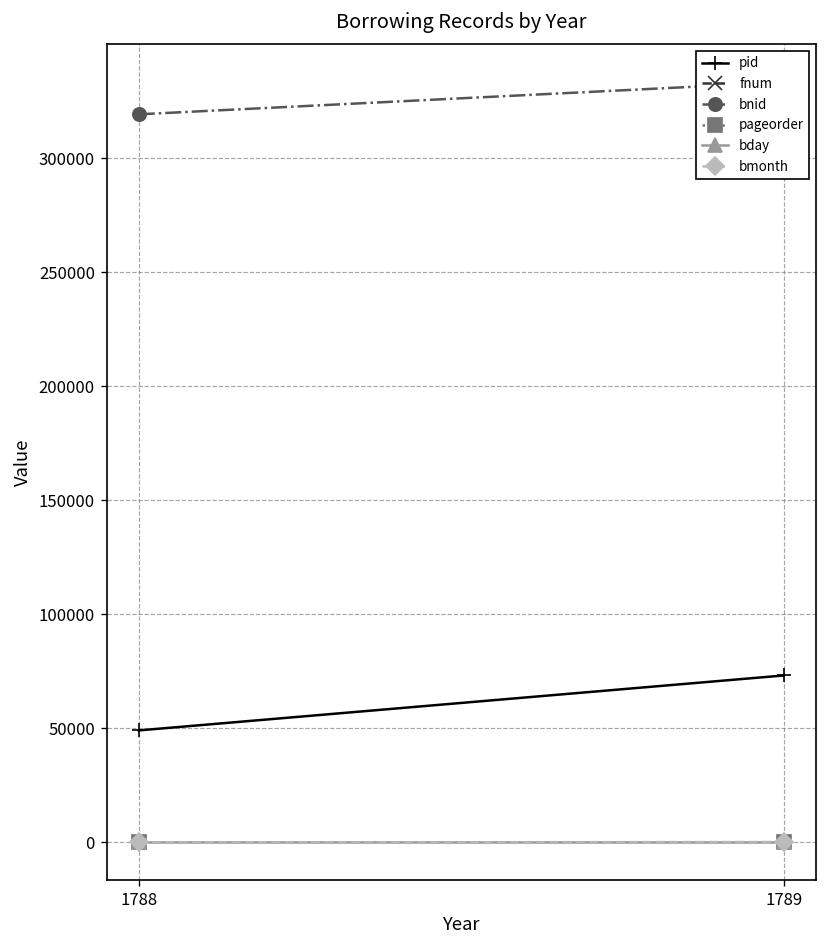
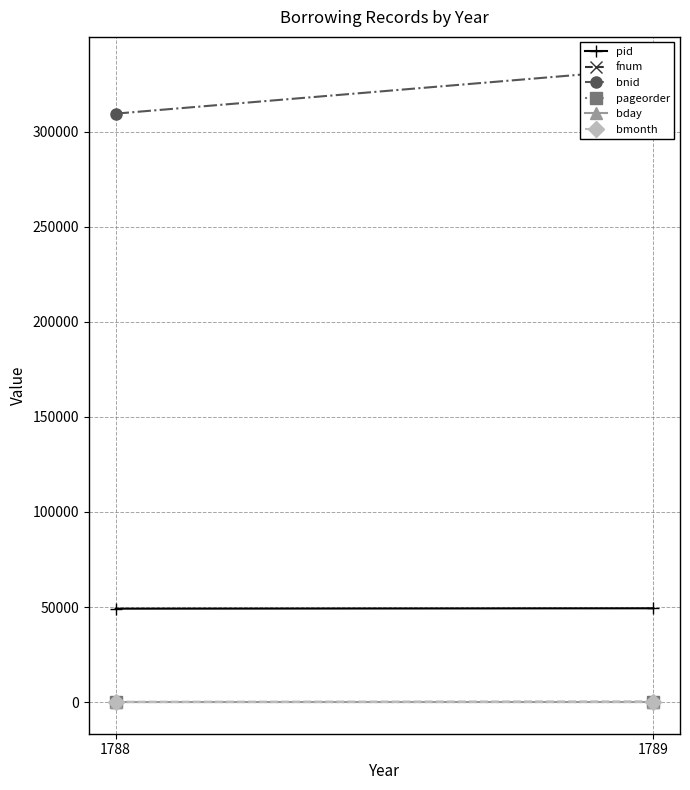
bnid, 1788: 319000 -> 310000
pid, 1789: 73000 -> 49000
